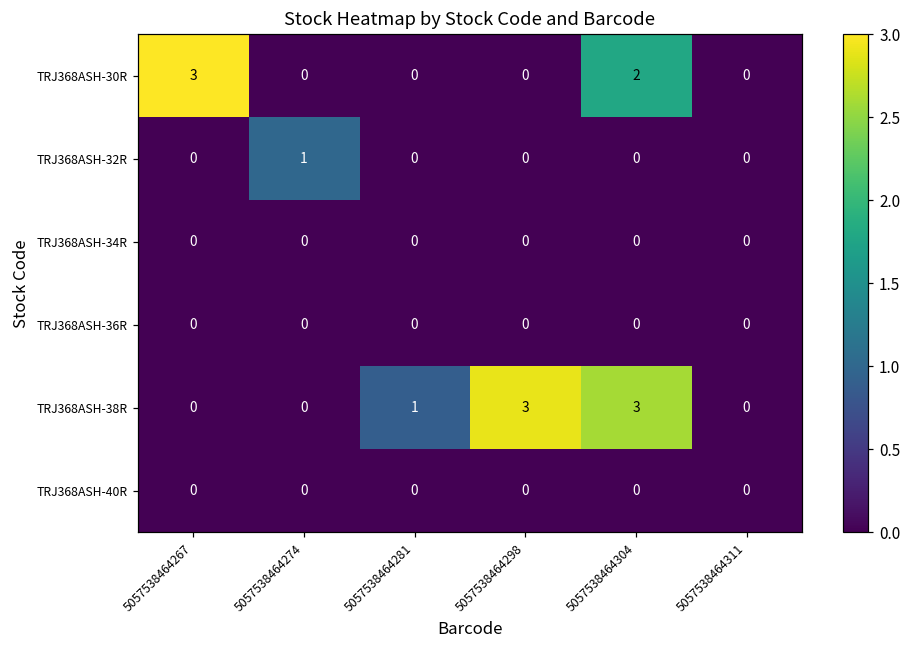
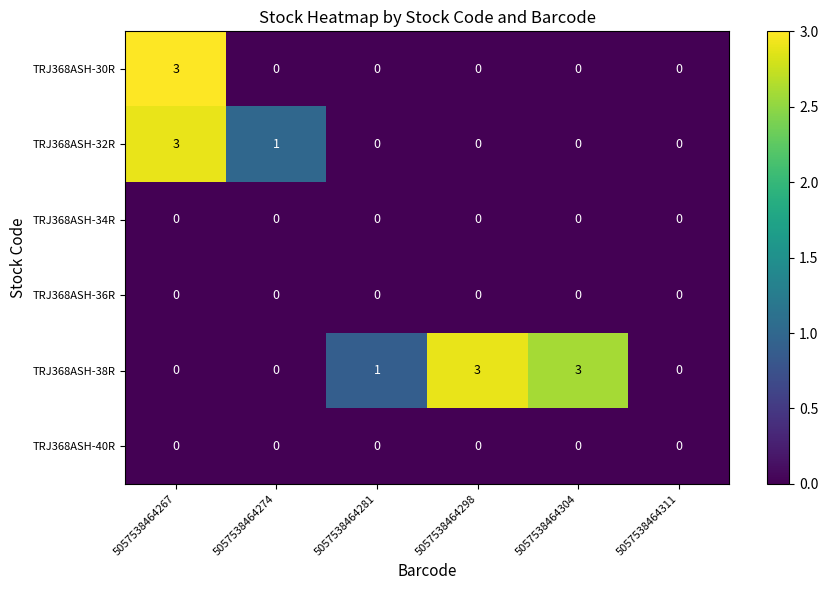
TRJ368ASH-30R, 5057538464304: 2 -> 0
TRJ368ASH-32R, 5057538464267: 0 -> 3
